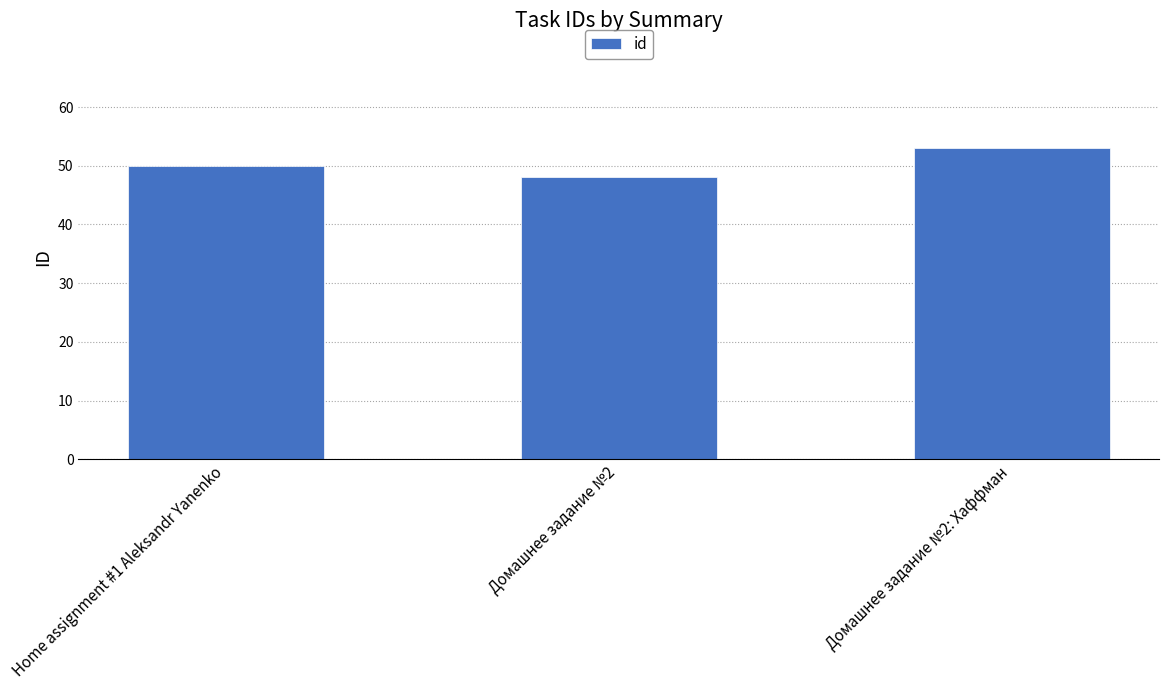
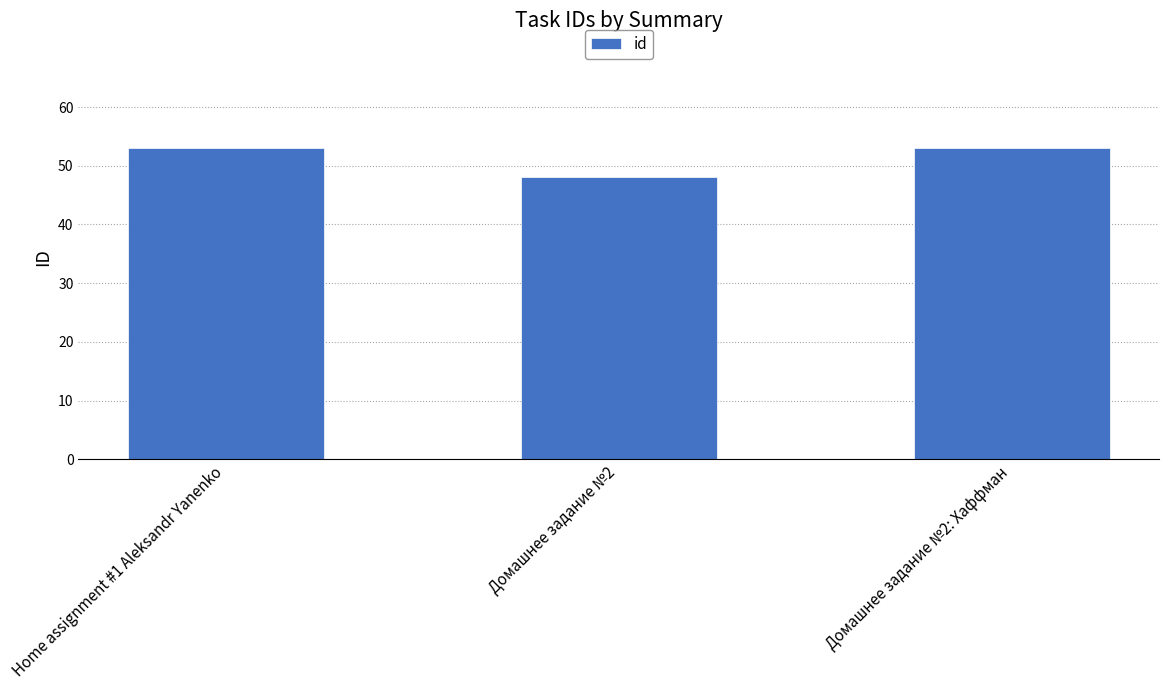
Home assignment #1 Aleksandr Yanenko: 50 -> 53
